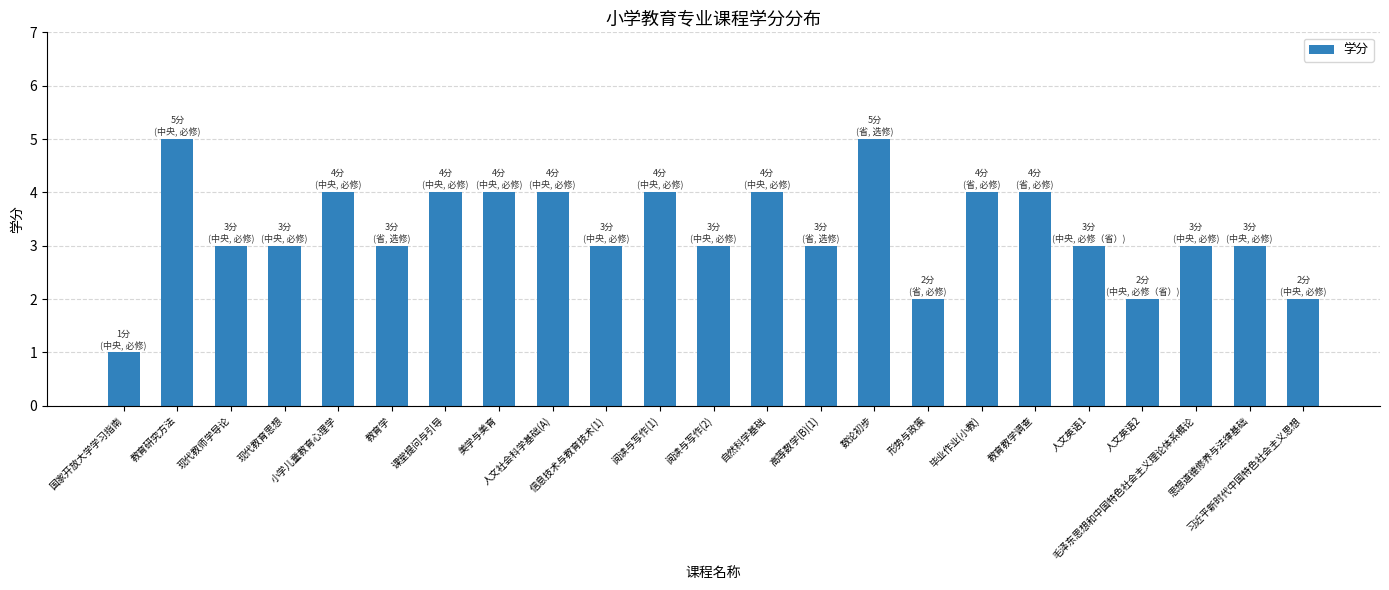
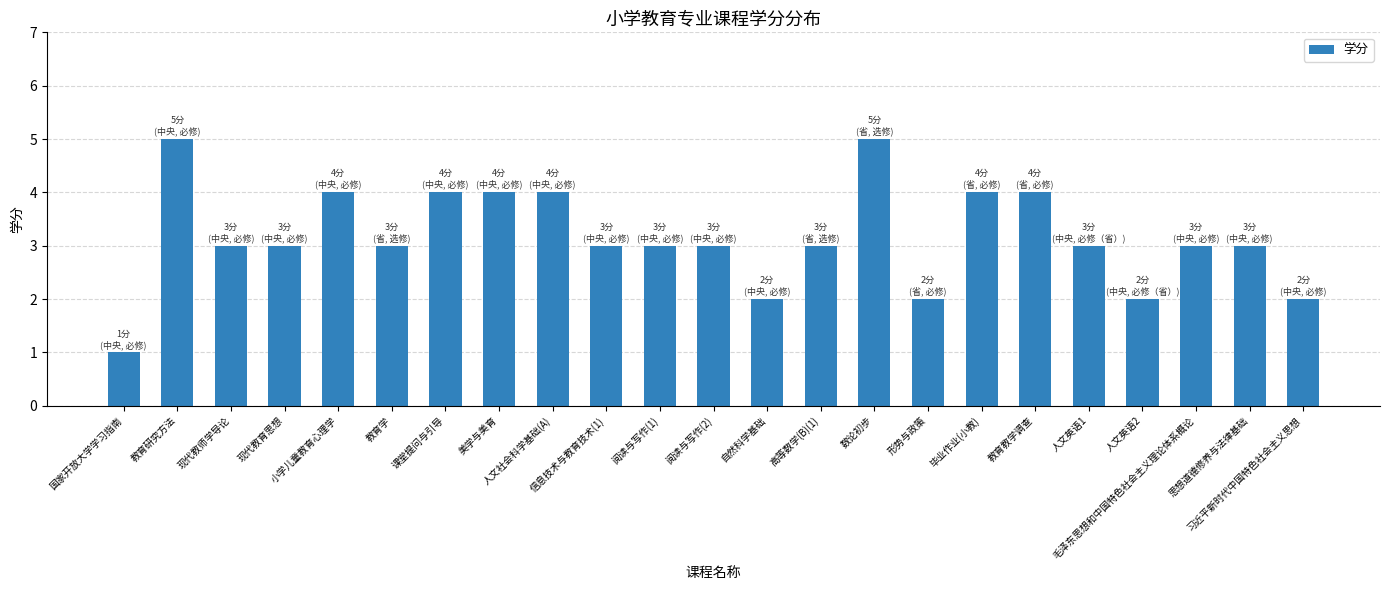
阅读与写作(1): 4分 -> 3分
自然科学基础: 4分 -> 2分
